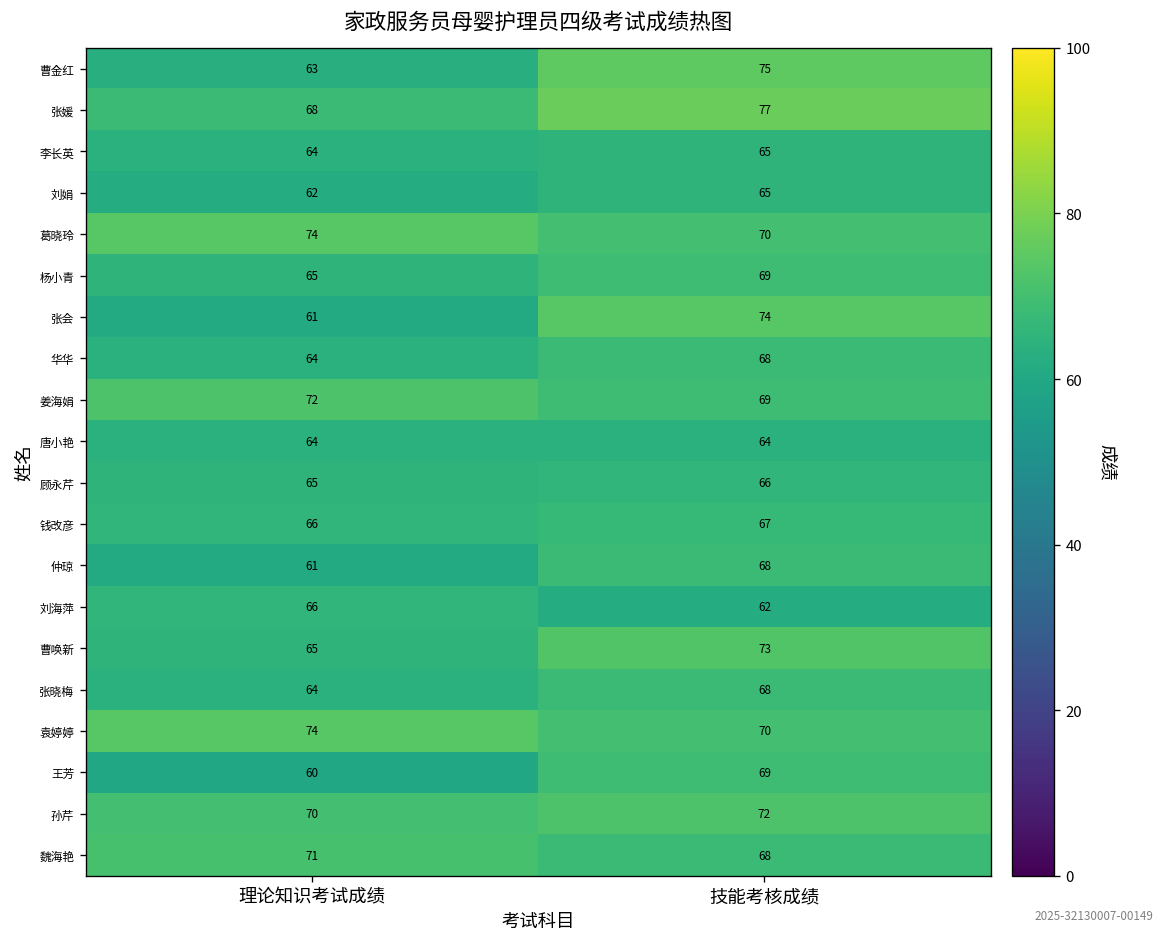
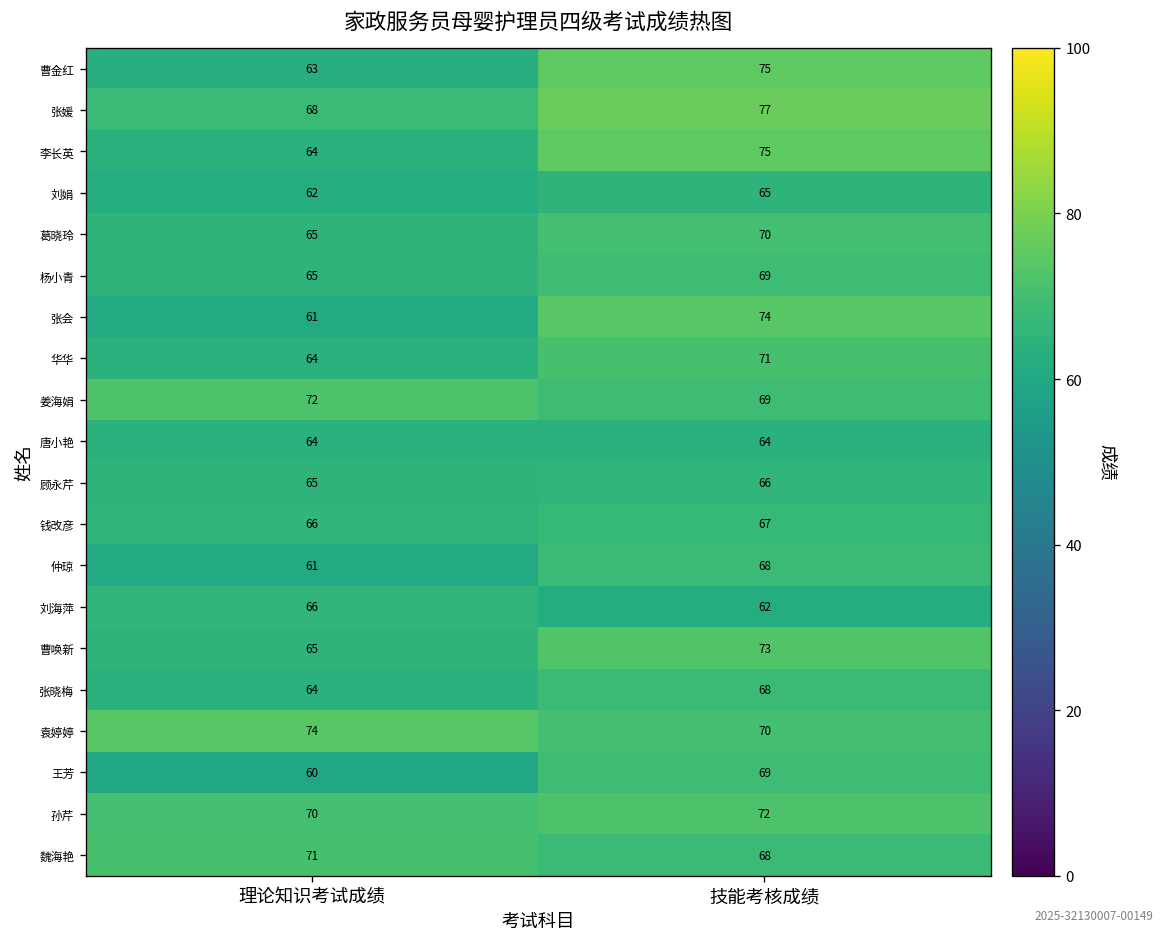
李长英, 技能考核成绩: 65 -> 75
葛晓玲, 理论知识考试成绩: 74 -> 65
华华, 技能考核成绩: 68 -> 71
